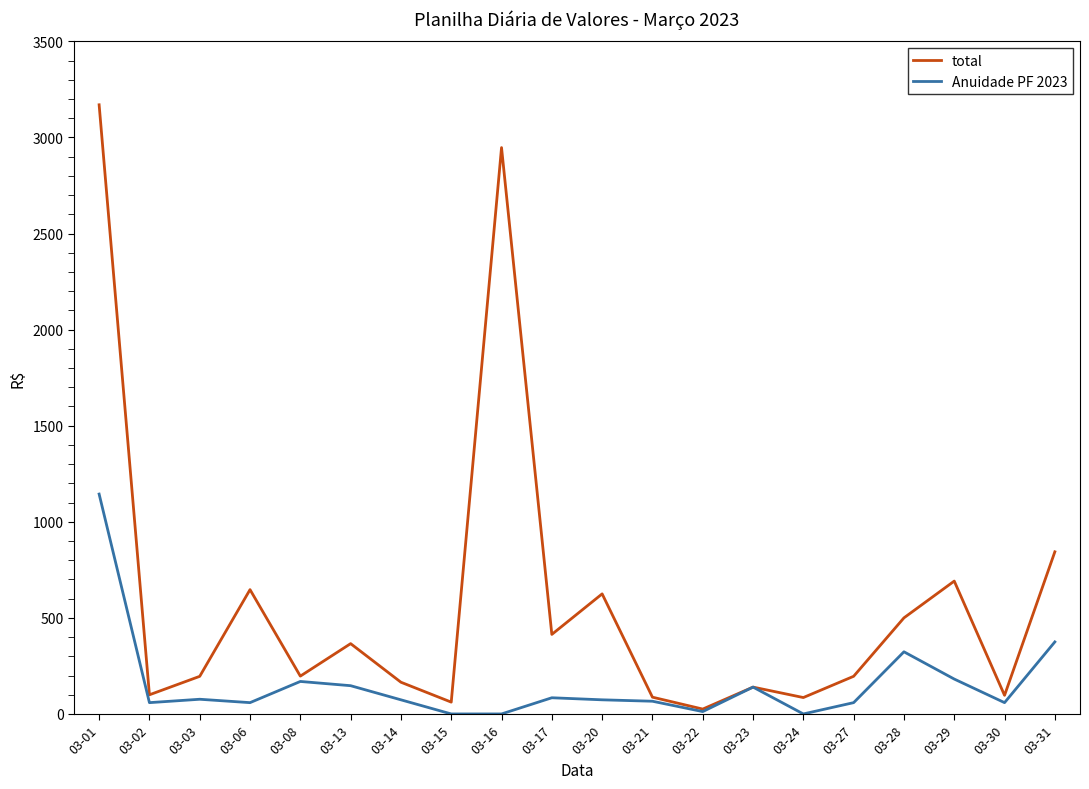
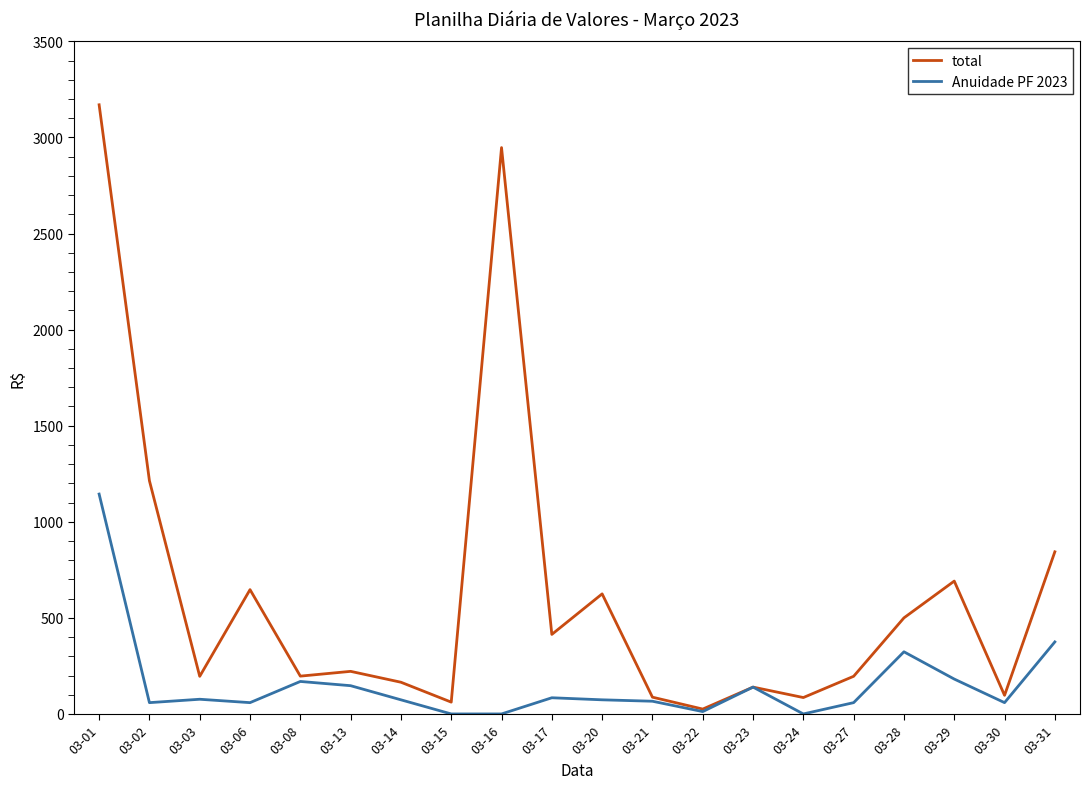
total, 03-02: 100 -> 1210
total, 03-13: 370 -> 220
